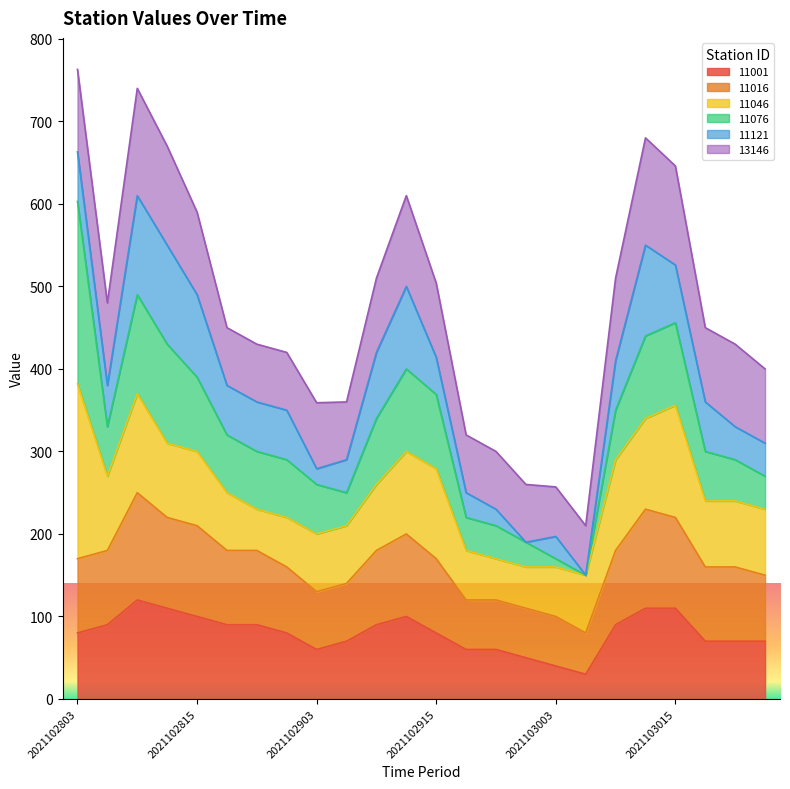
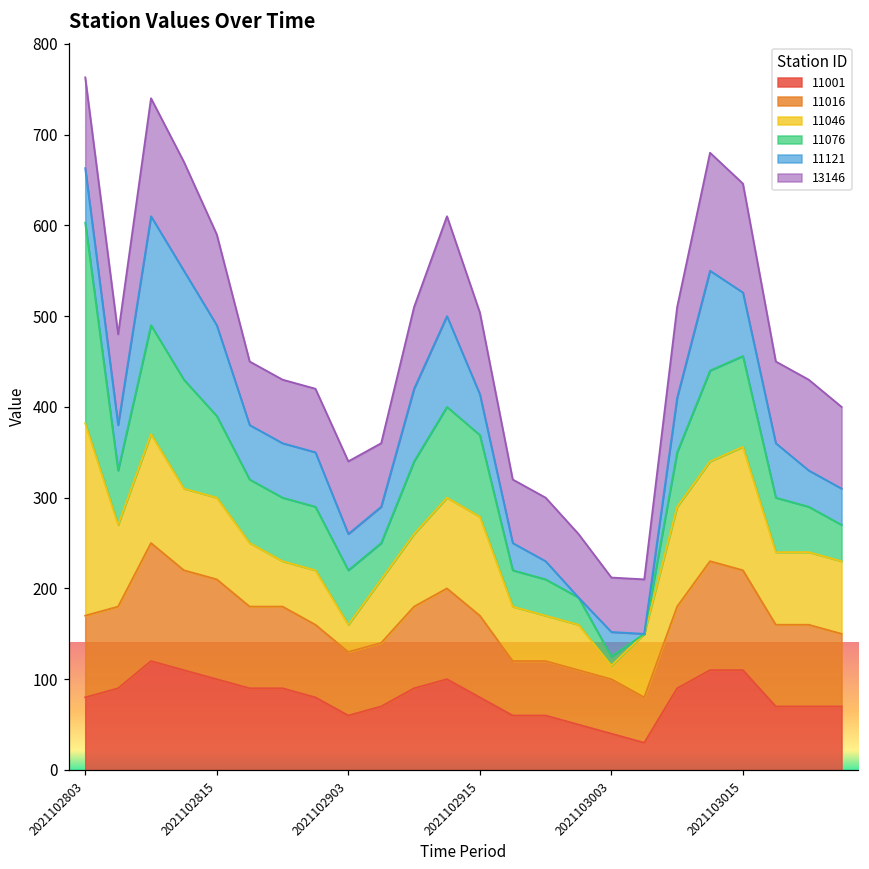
11046, 2021102903: 70 -> 30
11121, 2021102903: 20 -> 40
11046, 2021103003: 60 -> 20
